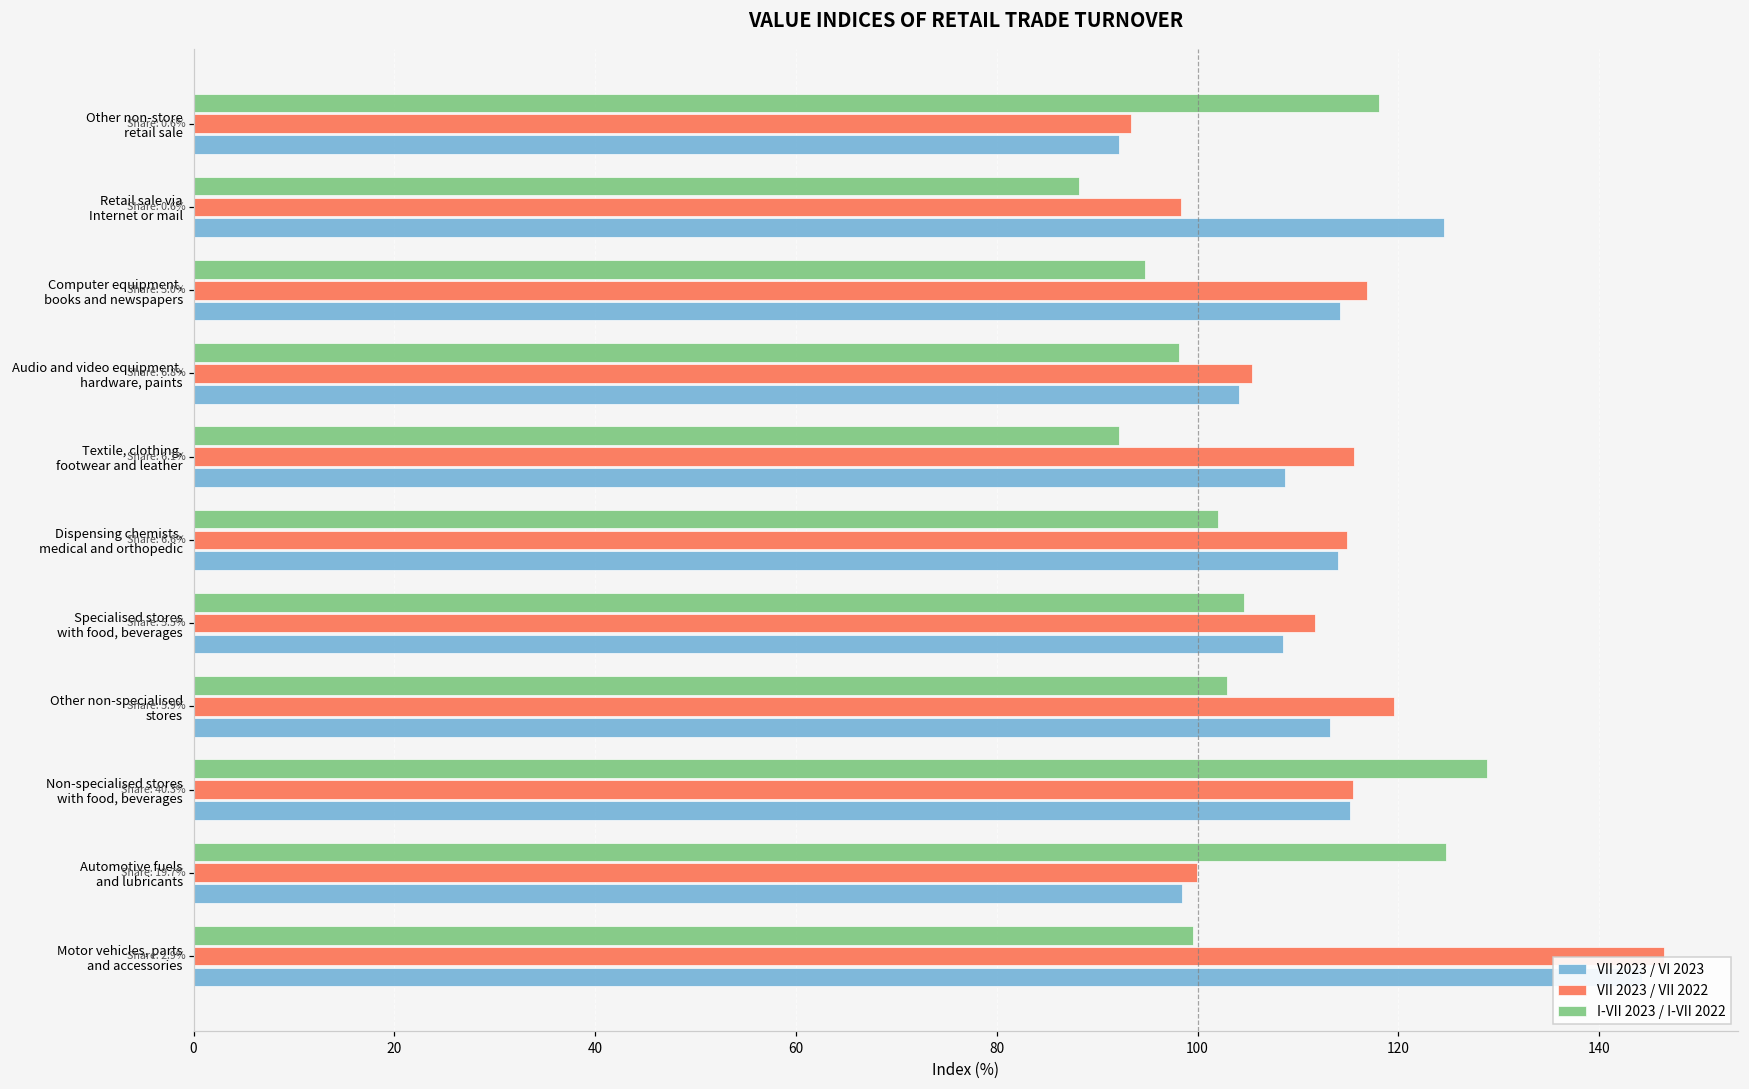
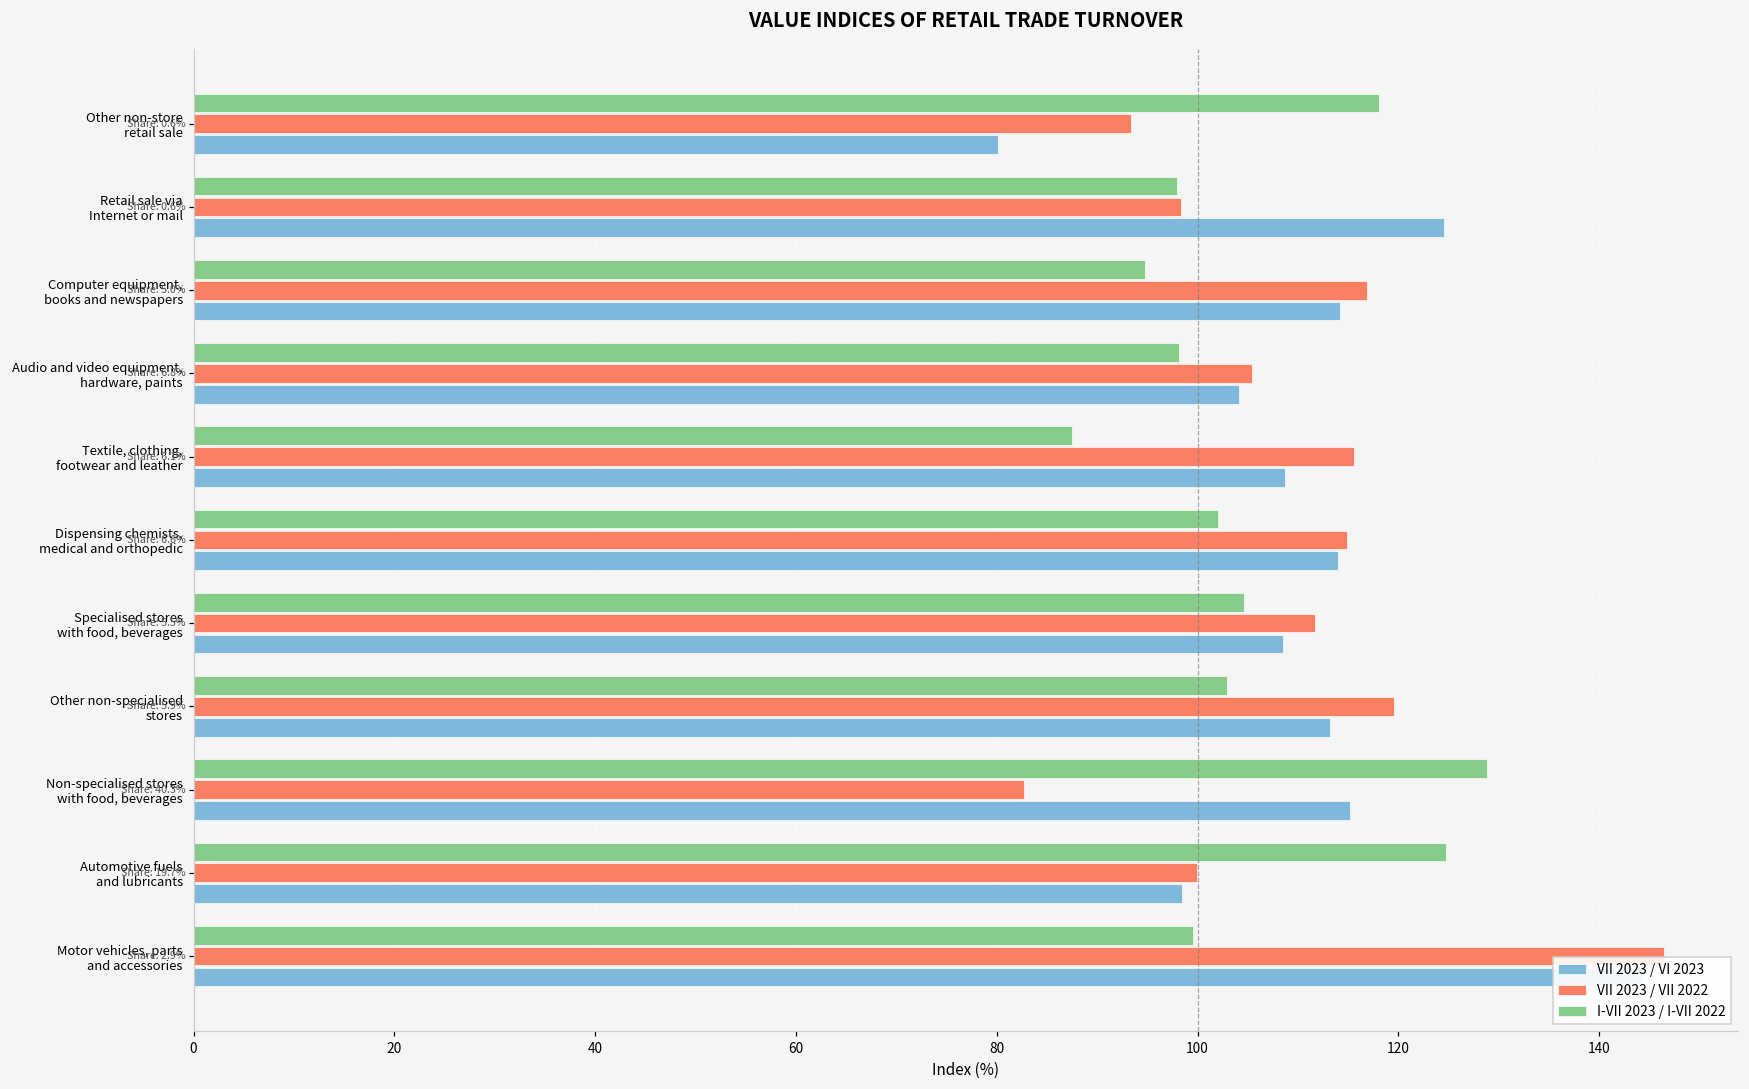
VII 2023 / VI 2023, Other non-store retail sale: 92 -> 80
I-VII 2023 / I-VII 2022, Retail sale via Internet or mail: 88 -> 98
I-VII 2023 / I-VII 2022, Textile, clothing, footwear and leather: 92 -> 88
VII 2023 / VII 2022, Non-specialised stores with food, beverages: 115 -> 83
